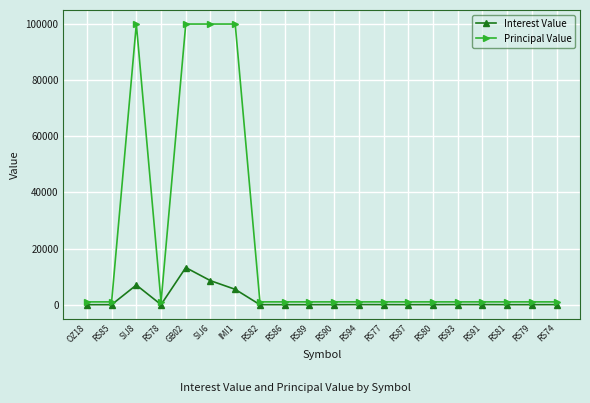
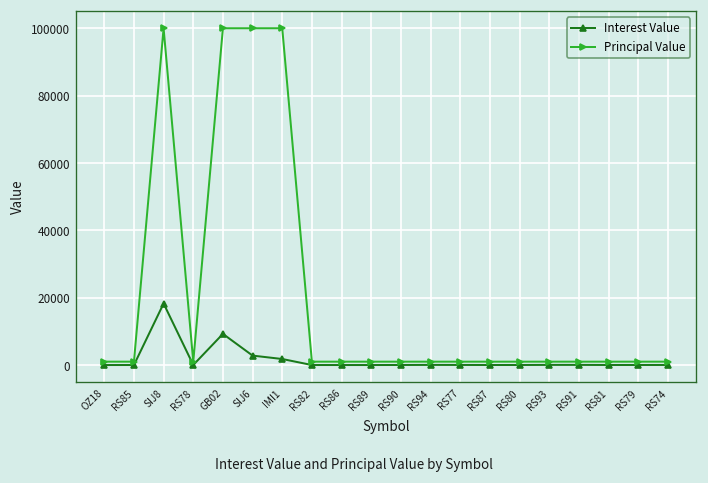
Interest Value, SIJ8: 7000 -> 18000
Interest Value, GB02: 13000 -> 9000
Interest Value, SIJ6: 9000 -> 3000
Interest Value, IMI1: 5000 -> 2000
